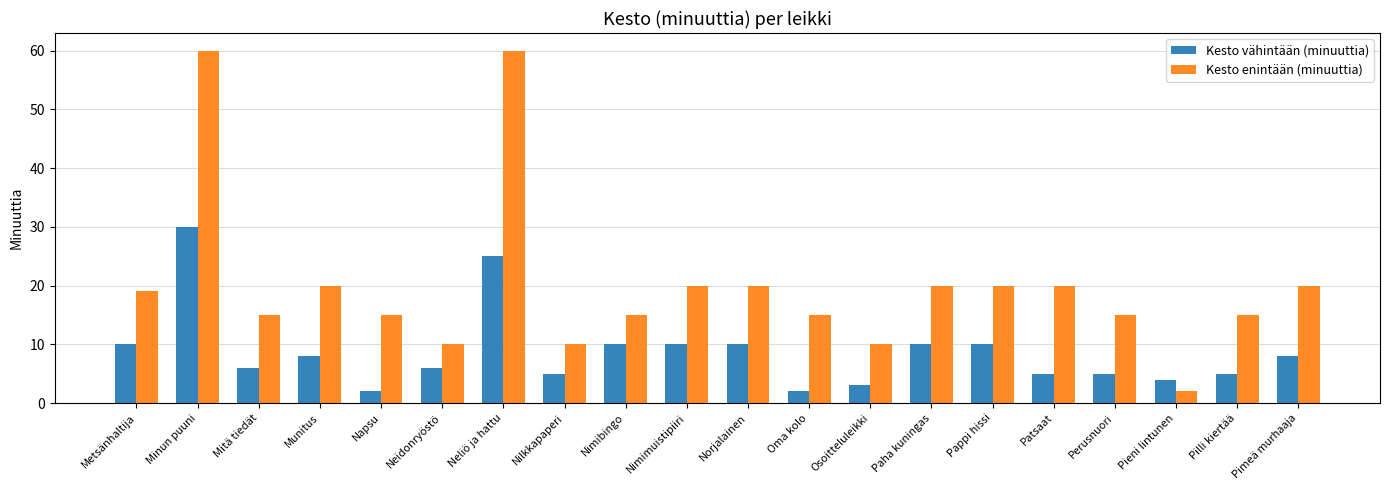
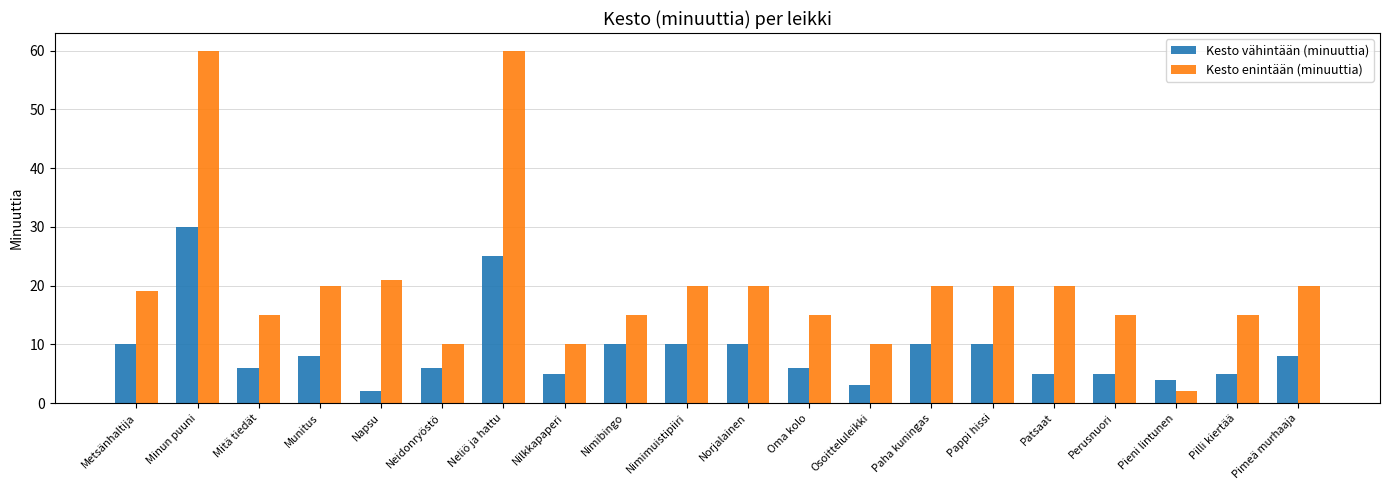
Kesto enintään (minuuttia), Napsu: 15 -> 21
Kesto vähintään (minuuttia), Oma kolo: 2 -> 6
